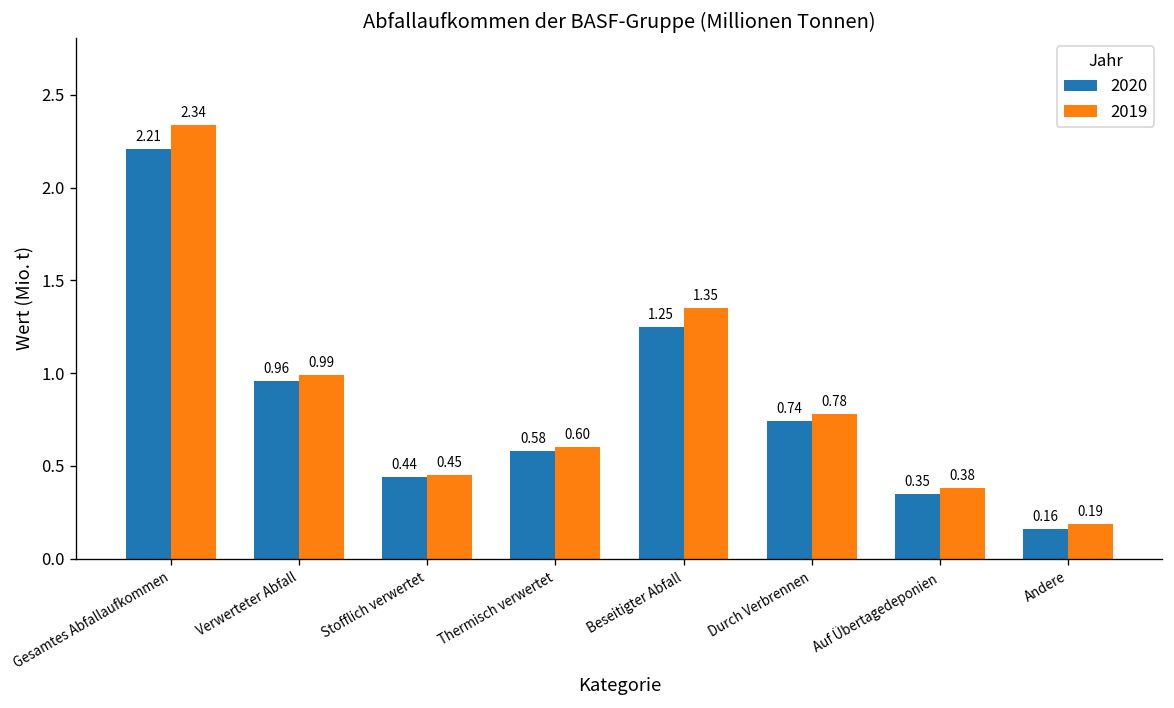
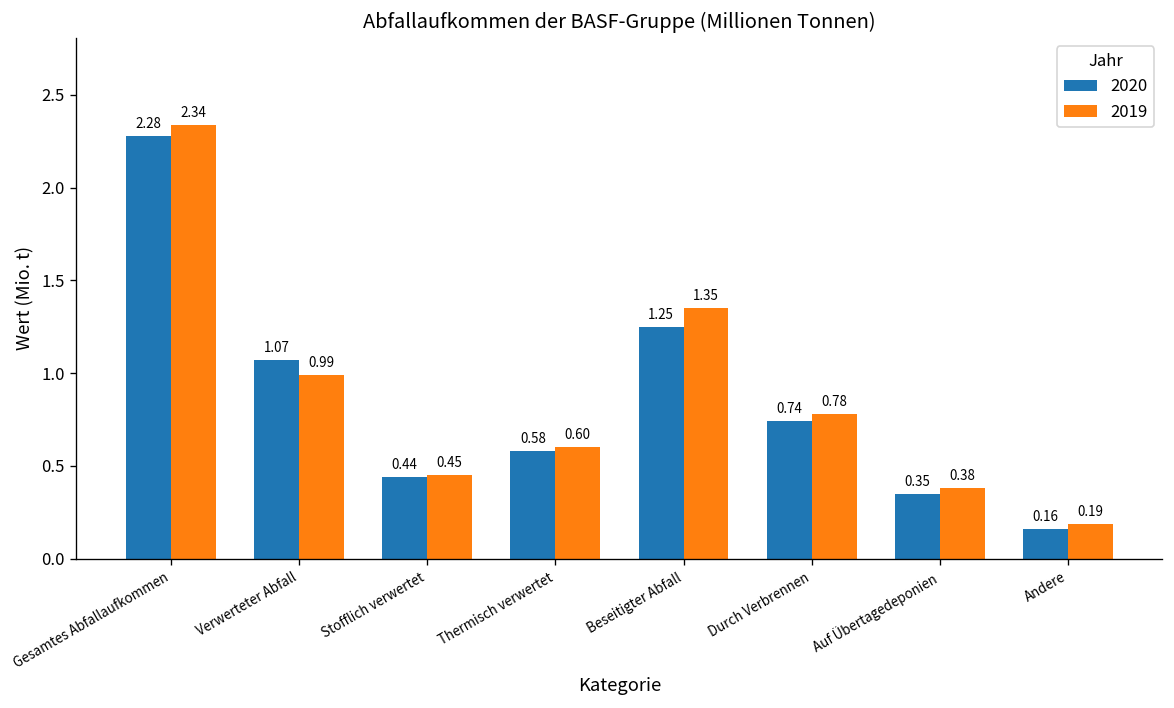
2020, Gesamtes Abfallaufkommen: 2.21 -> 2.28
2020, Verwerteter Abfall: 0.96 -> 1.07
